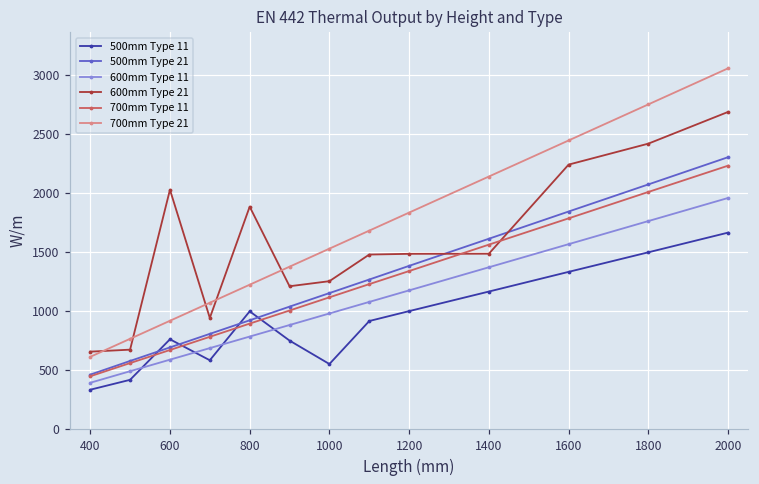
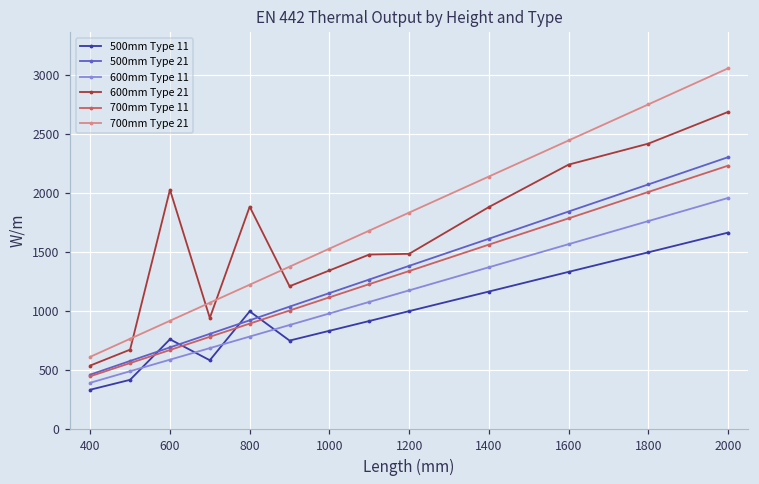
600mm Type 21, 400: 660 -> 540
500mm Type 11, 1000: 550 -> 830
600mm Type 21, 1000: 1250 -> 1350
600mm Type 21, 1400: 1490 -> 1880
